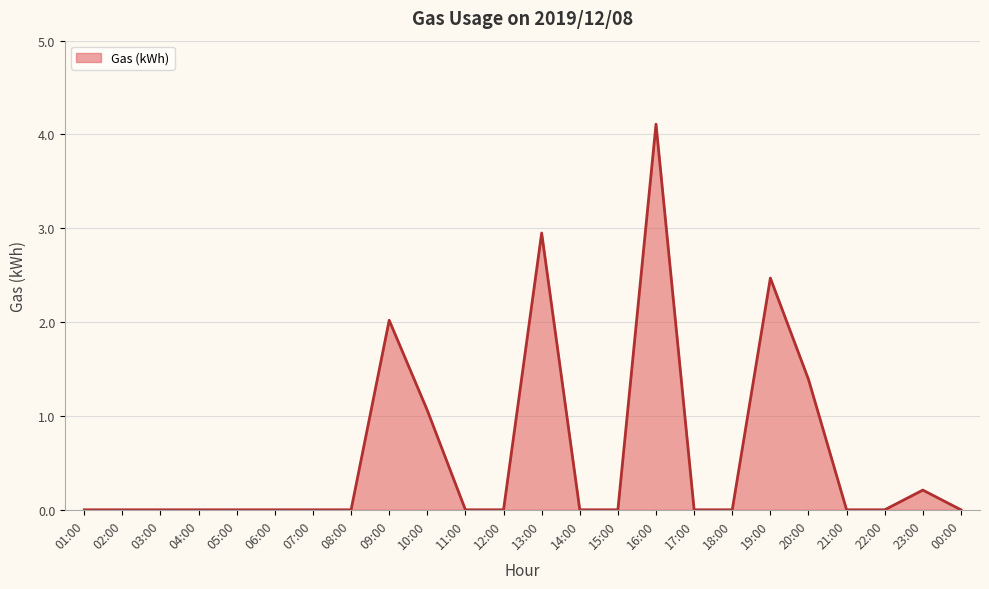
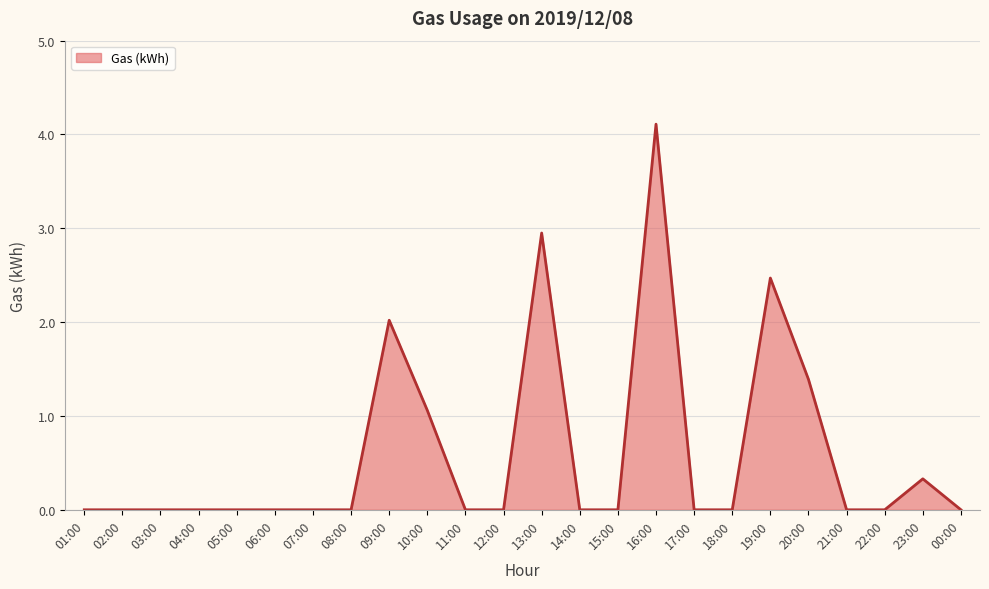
23:00: 0.2 -> 0.3
